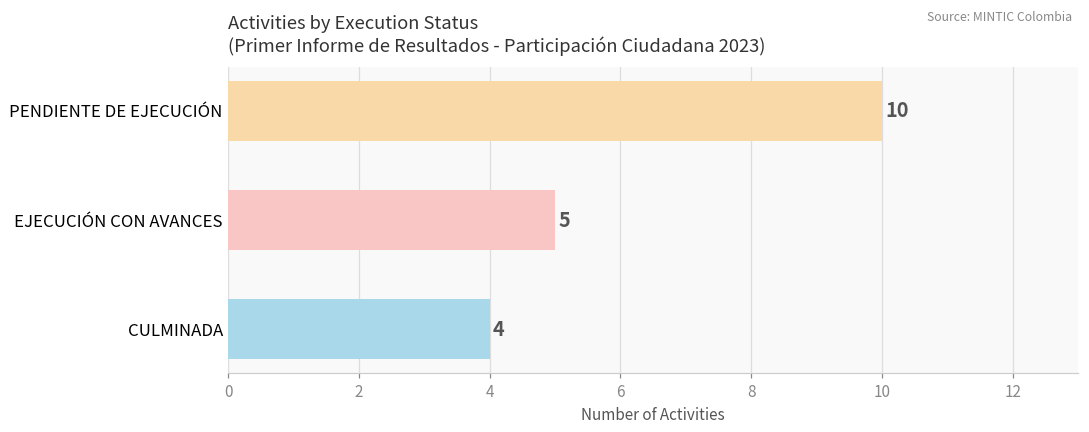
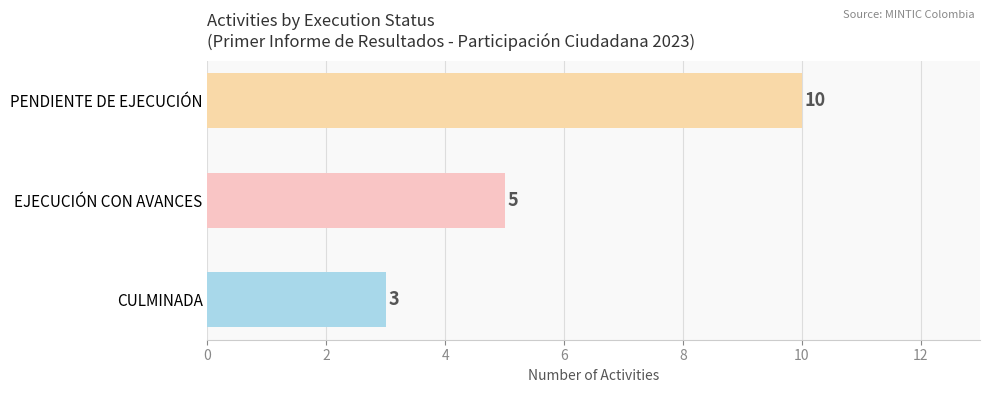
CULMINADA: 4 -> 3
